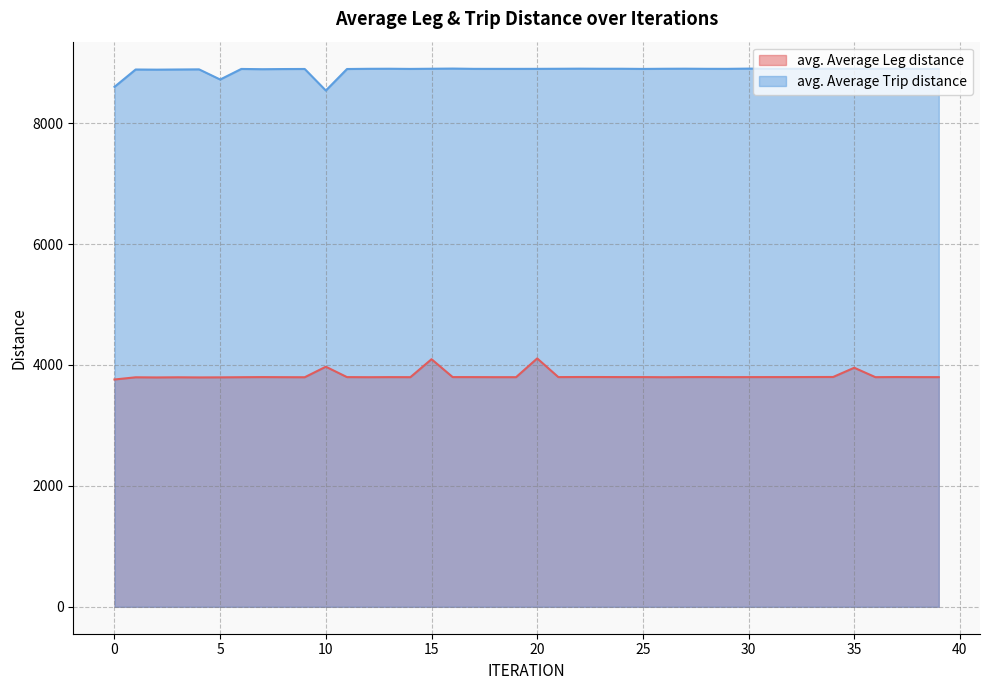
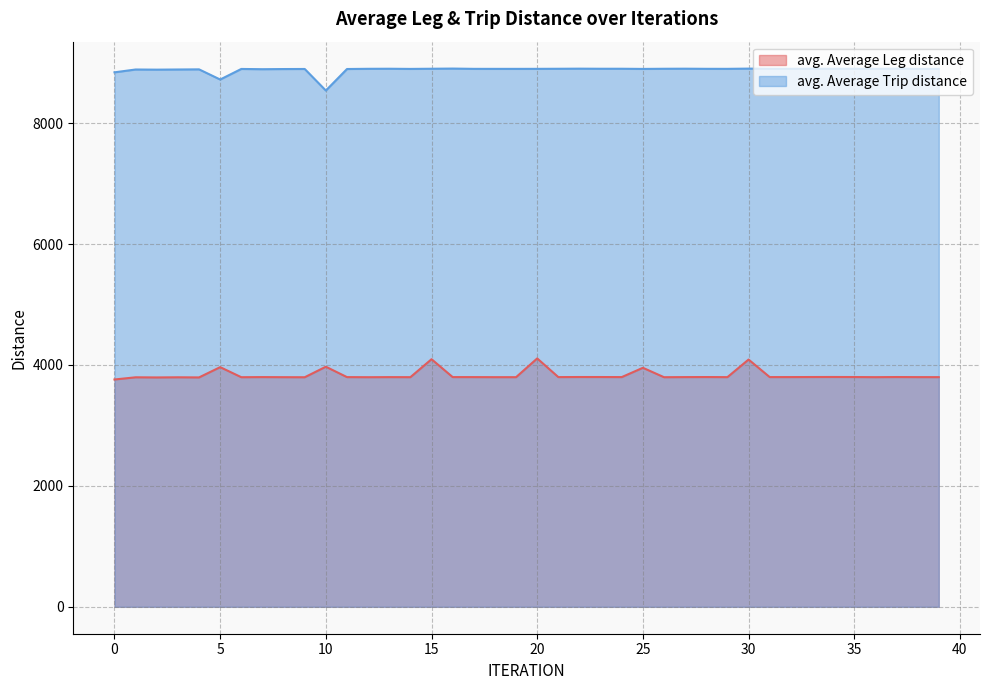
avg. Average Trip distance, 0: 8600 -> 8800
avg. Average Leg distance, 5: 3800 -> 4000
avg. Average Leg distance, 25: 3800 -> 4000
avg. Average Leg distance, 30: 3800 -> 4100
avg. Average Leg distance, 35: 4000 -> 3800
